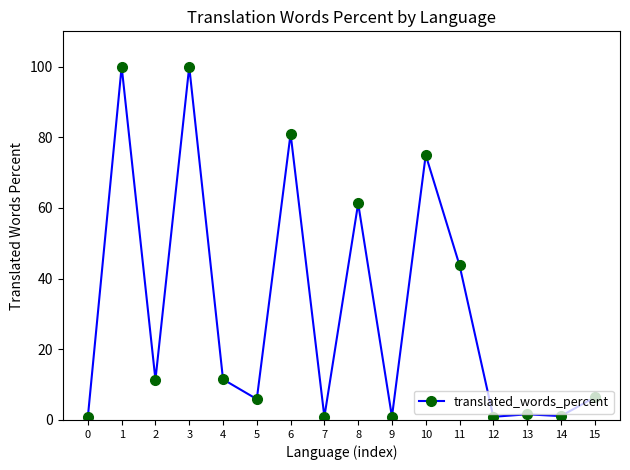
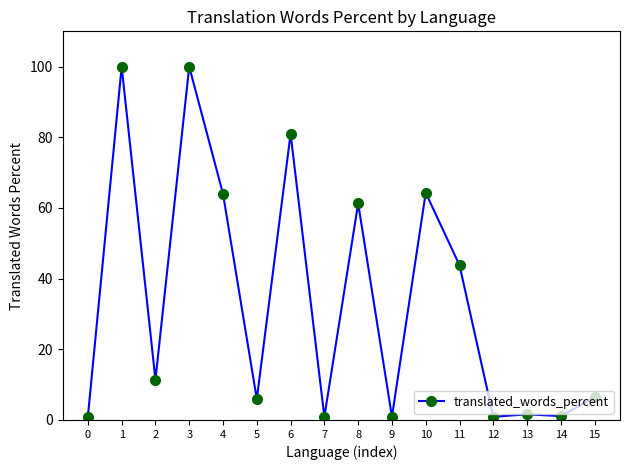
4: 12 -> 64
10: 75 -> 64
